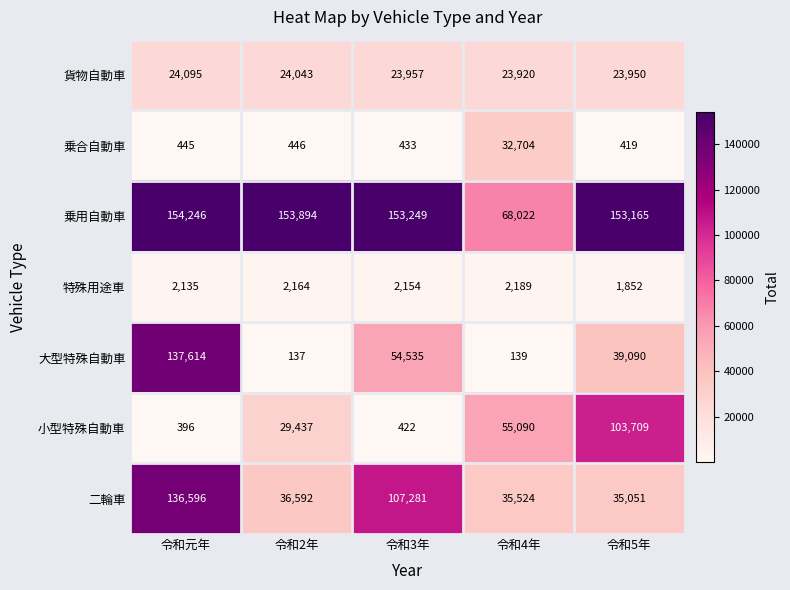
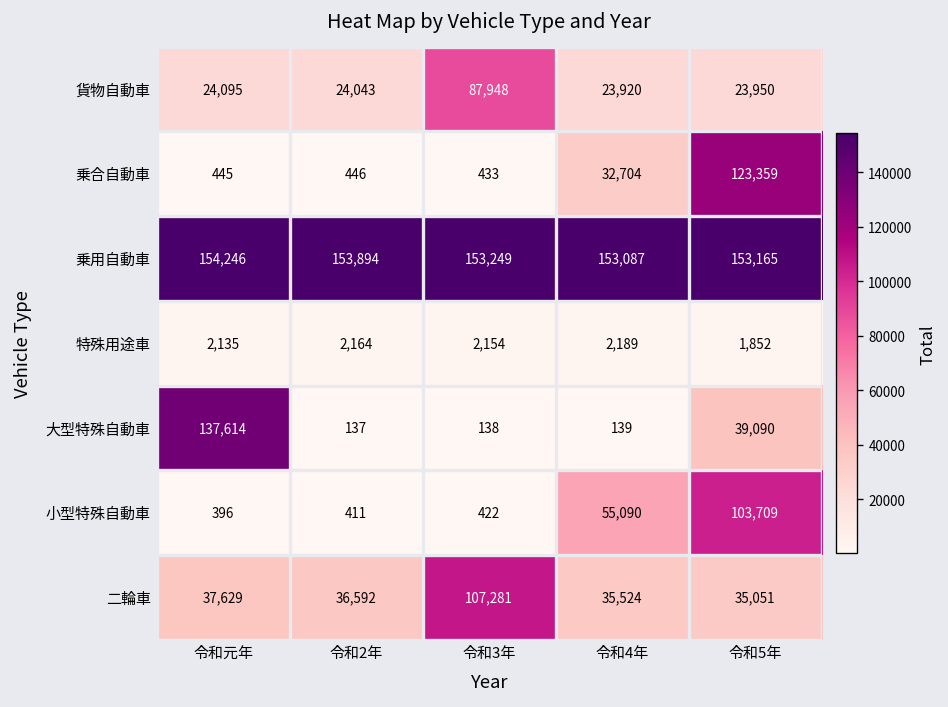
貨物自動車, 令和3年: 23,957 -> 87,948
乗合自動車, 令和5年: 419 -> 123,359
乗用自動車, 令和4年: 68,022 -> 153,087
大型特殊自動車, 令和3年: 54,535 -> 138
小型特殊自動車, 令和2年: 29,437 -> 411
二輪車, 令和元年: 136,596 -> 37,629
